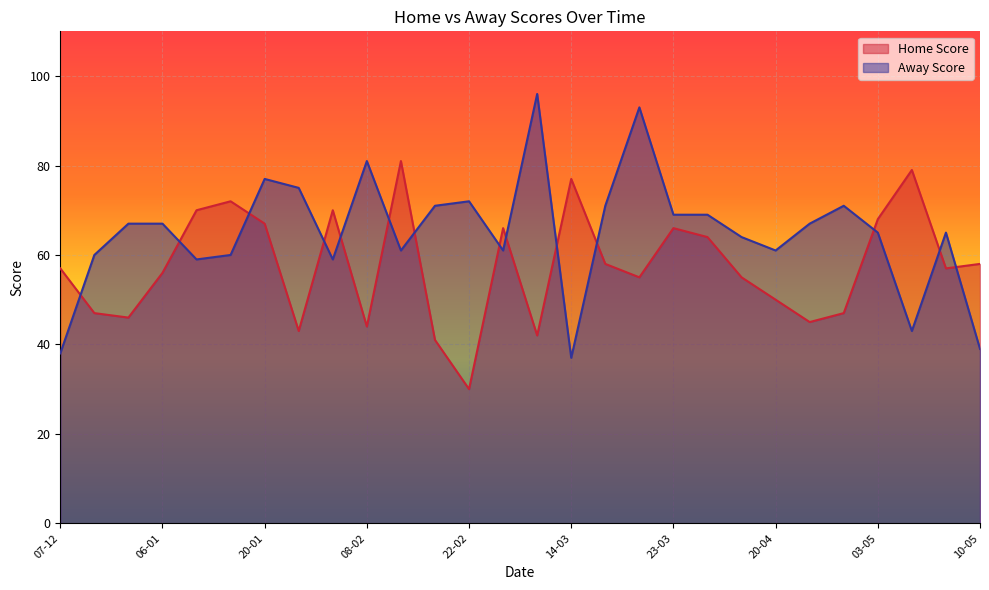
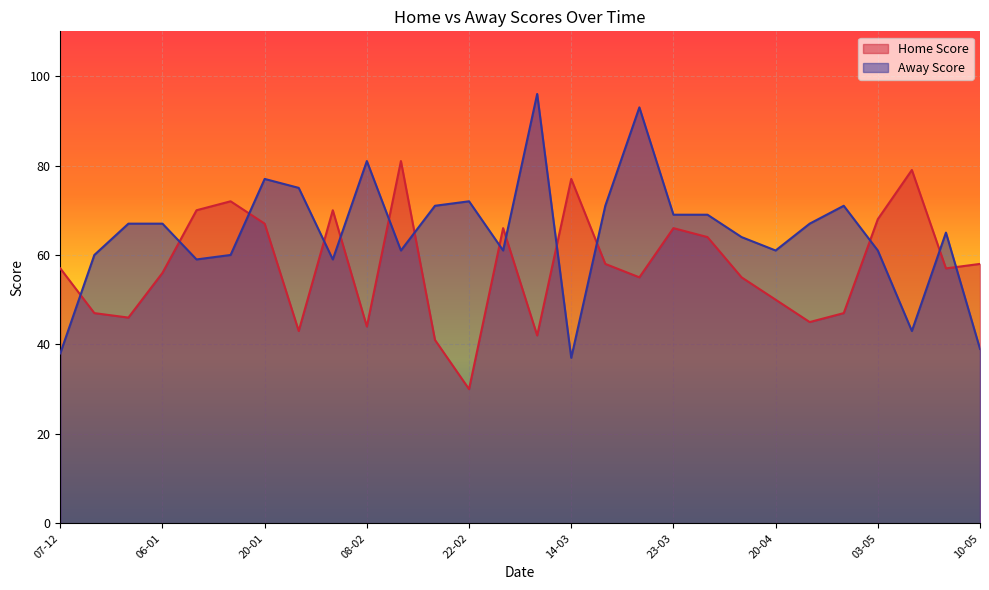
Away Score, 03-05: 65 -> 61
